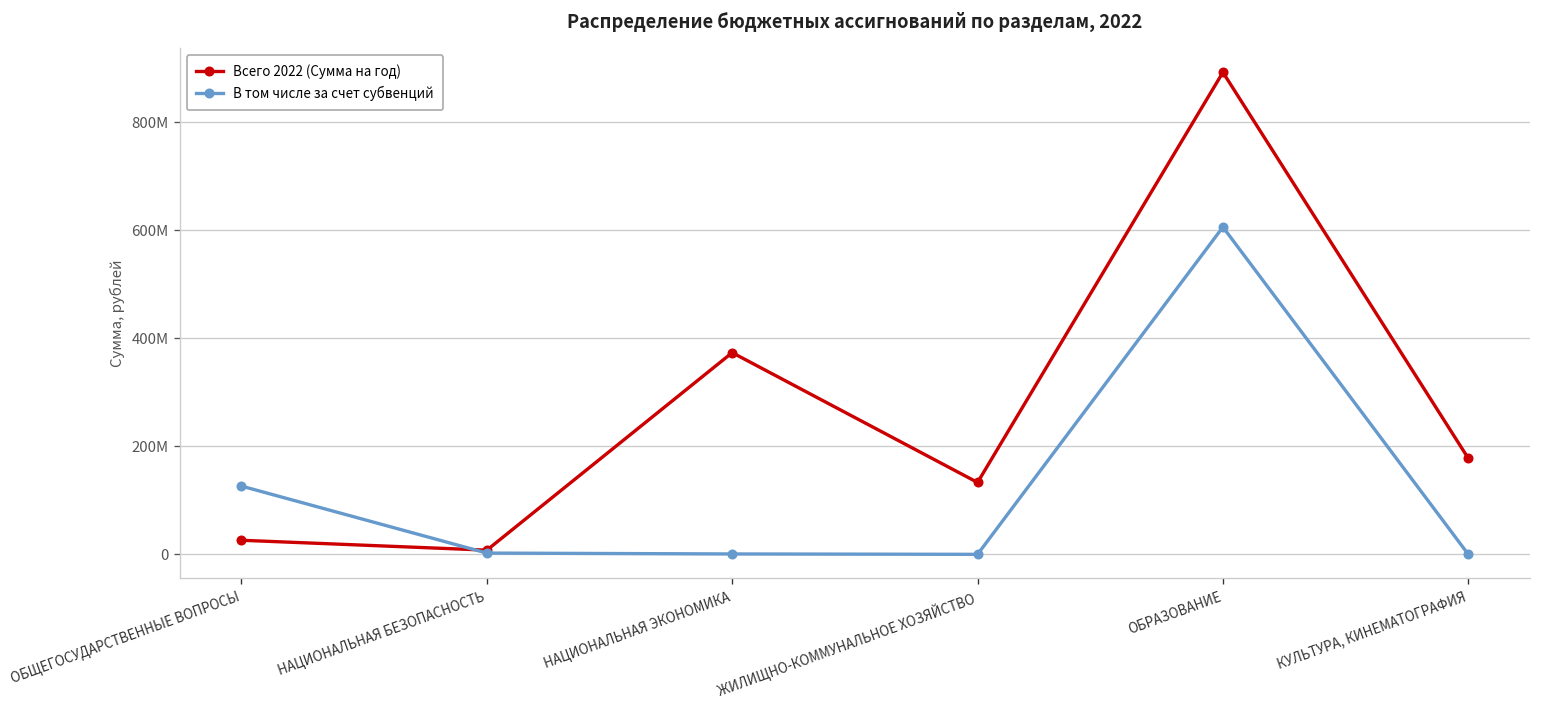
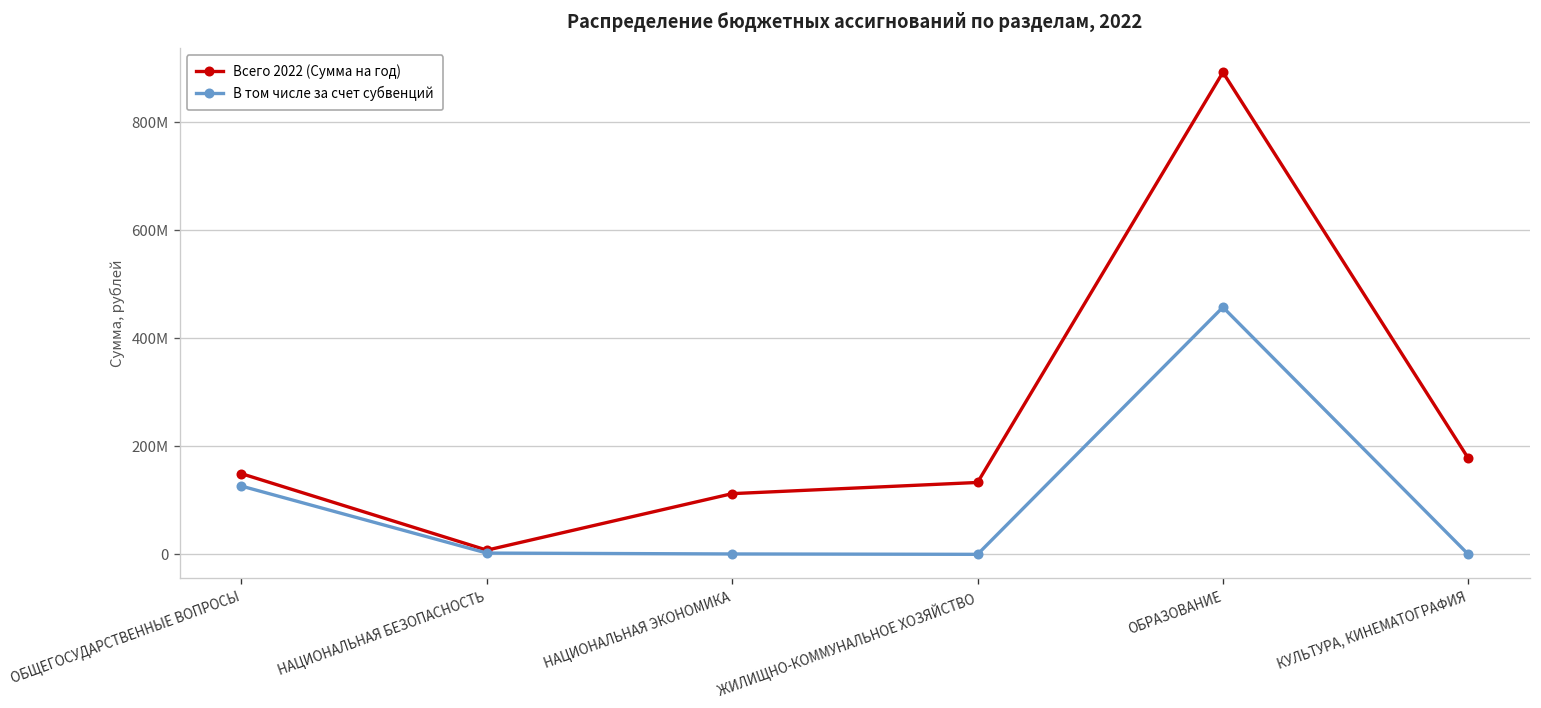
Всего 2022 (Сумма на год), ОБЩЕГОСУДАРСТВЕННЫЕ ВОПРОСЫ: 30000000 -> 150000000
Всего 2022 (Сумма на год), НАЦИОНАЛЬНАЯ ЭКОНОМИКА: 370000000 -> 110000000
В том числе за счет субвенций, ОБРАЗОВАНИЕ: 610000000 -> 460000000
